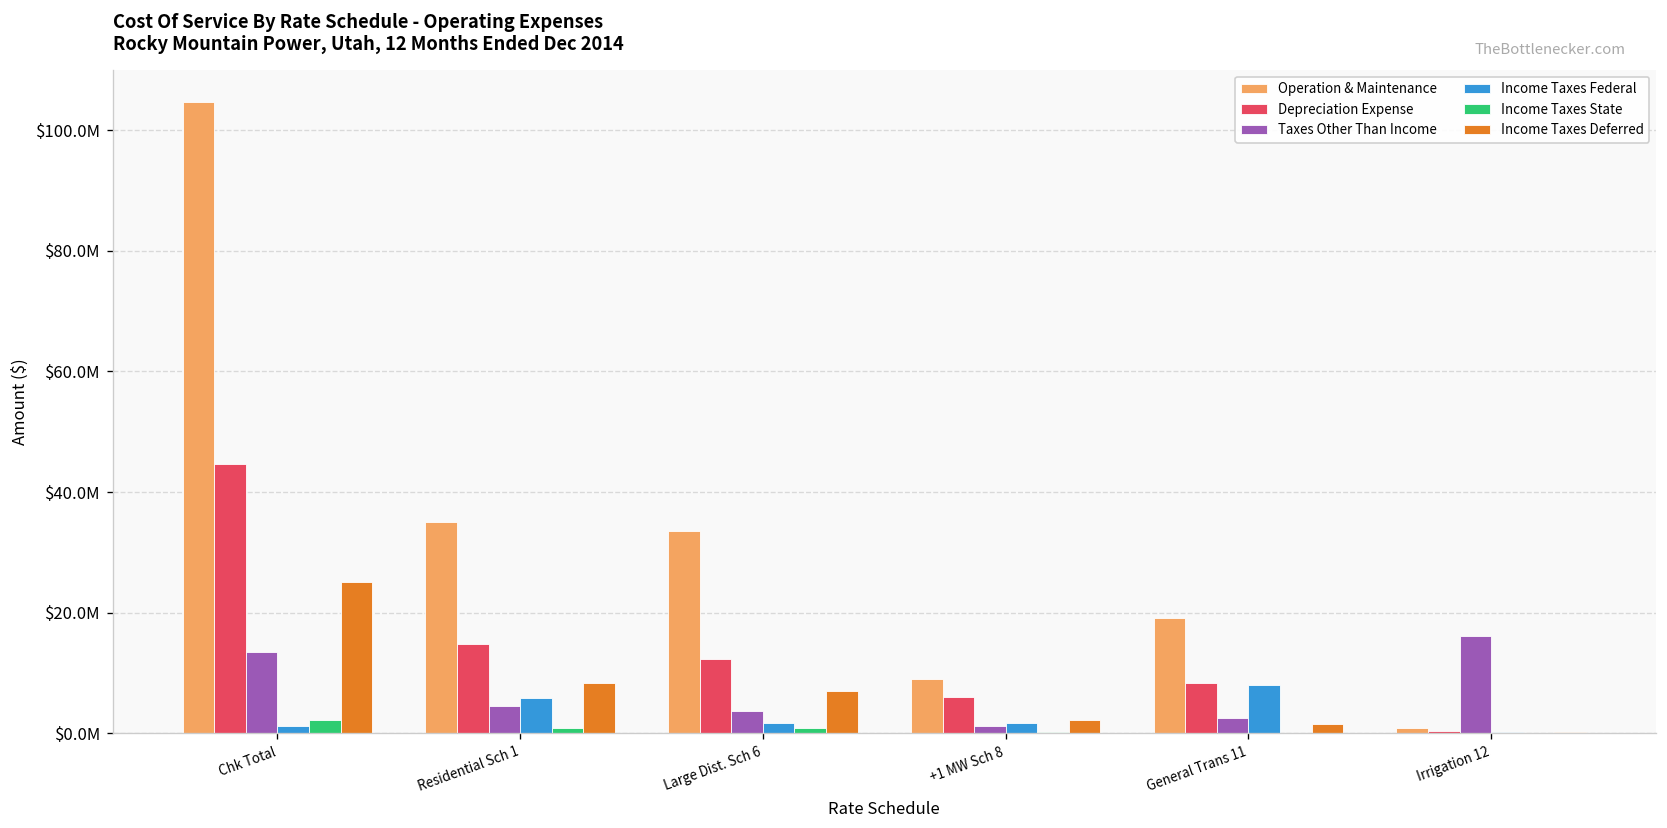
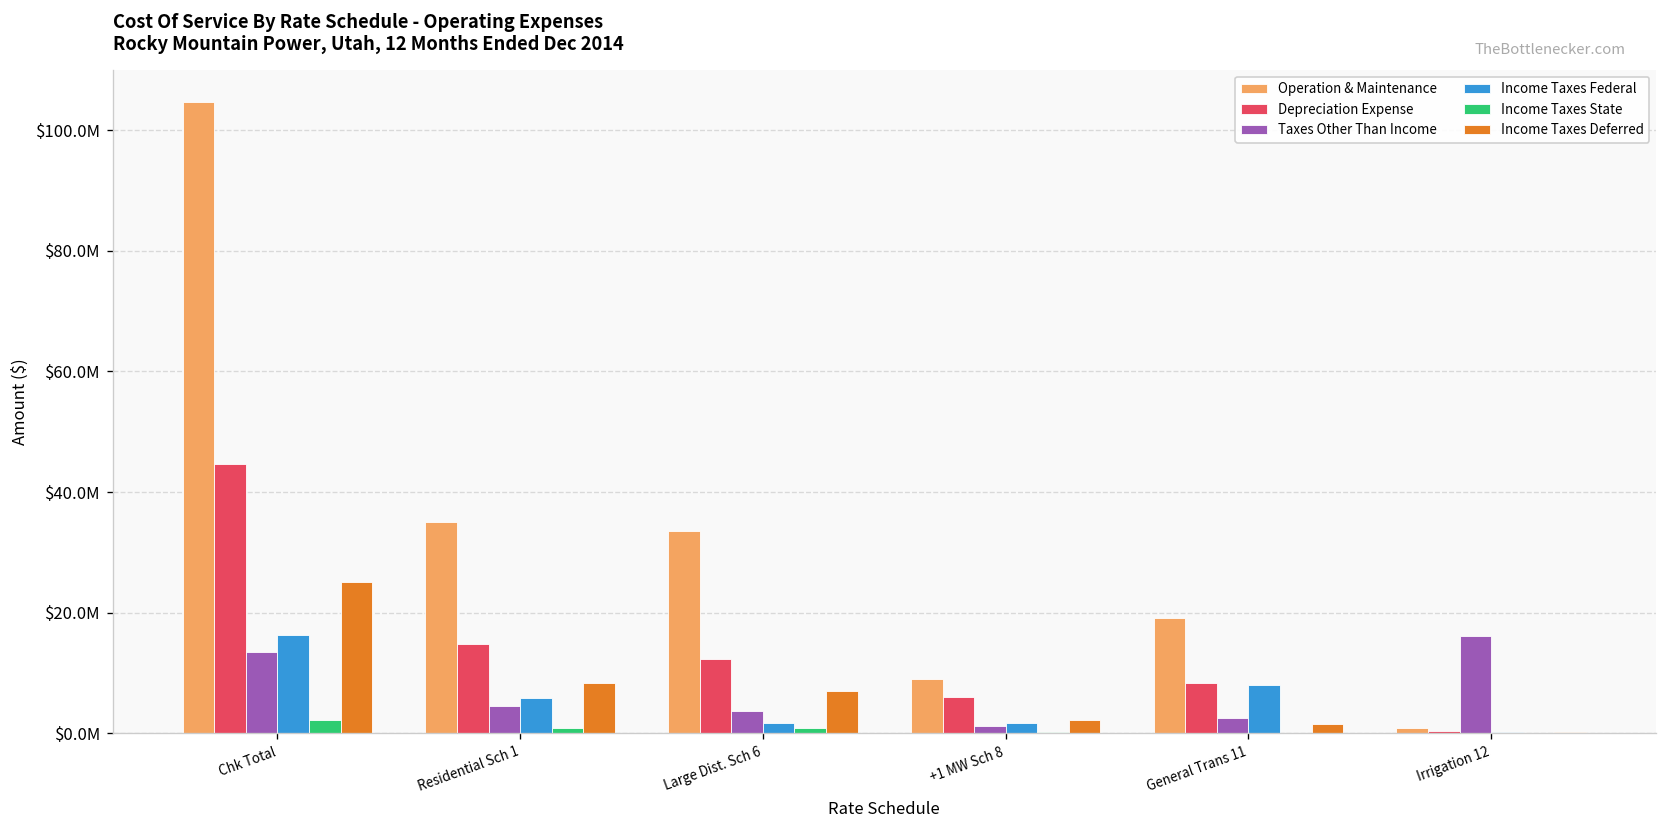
Income Taxes Federal, Chk Total: $1000000 -> $16000000
